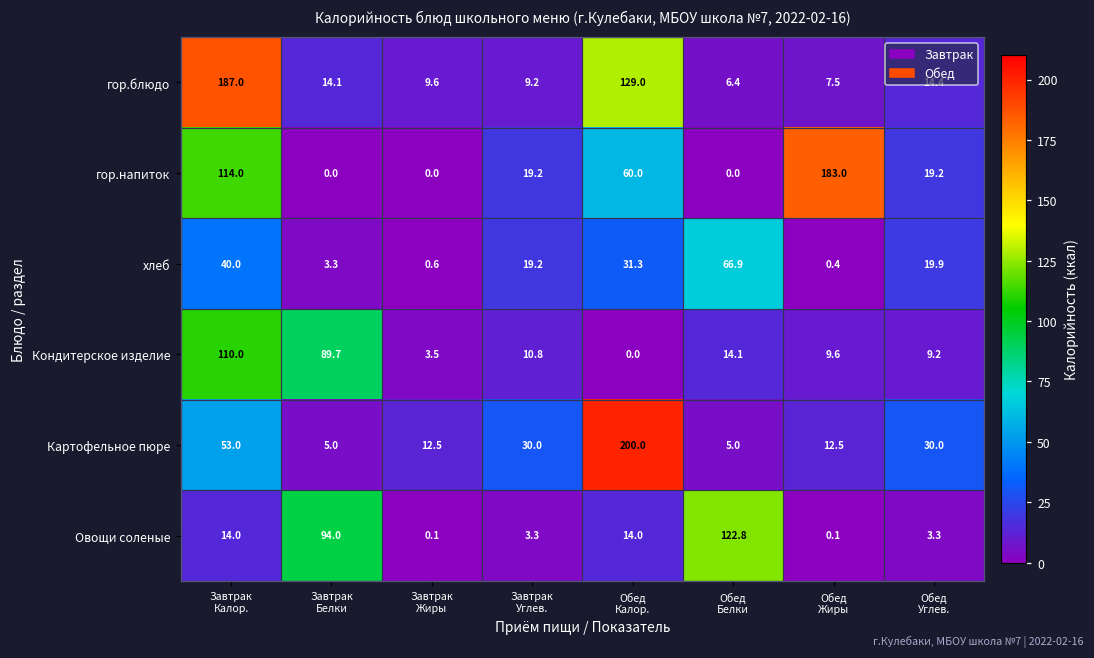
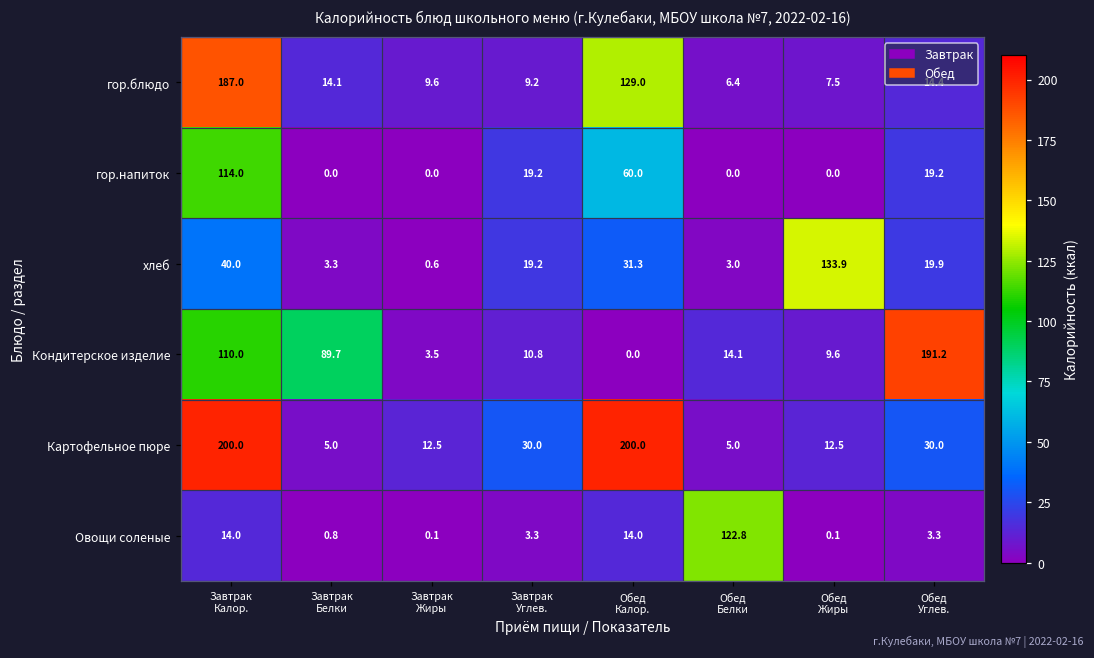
гор.напиток, Обед Жиры: 183.0 -> 0.0
хлеб, Обед Белки: 66.9 -> 3.0
хлеб, Обед Жиры: 0.4 -> 133.9
Кондитерское изделие, Обед Углев.: 9.2 -> 191.2
Картофельное пюре, Завтрак Калор.: 53.0 -> 200.0
Овощи соленые, Завтрак Белки: 94.0 -> 0.8
